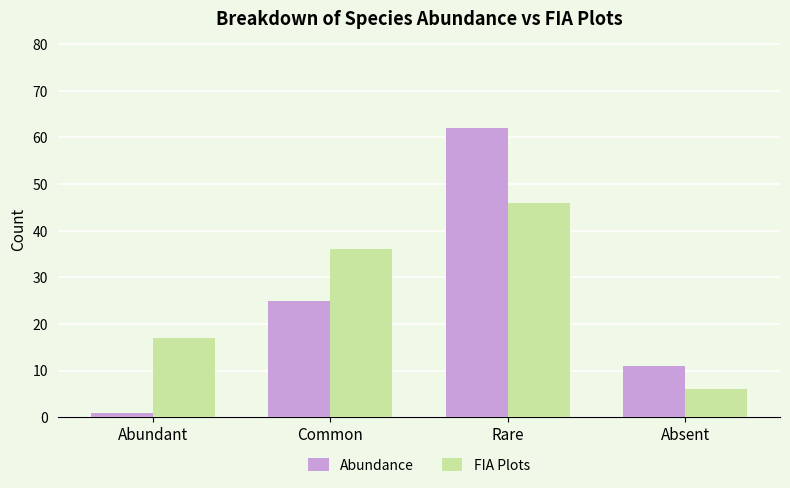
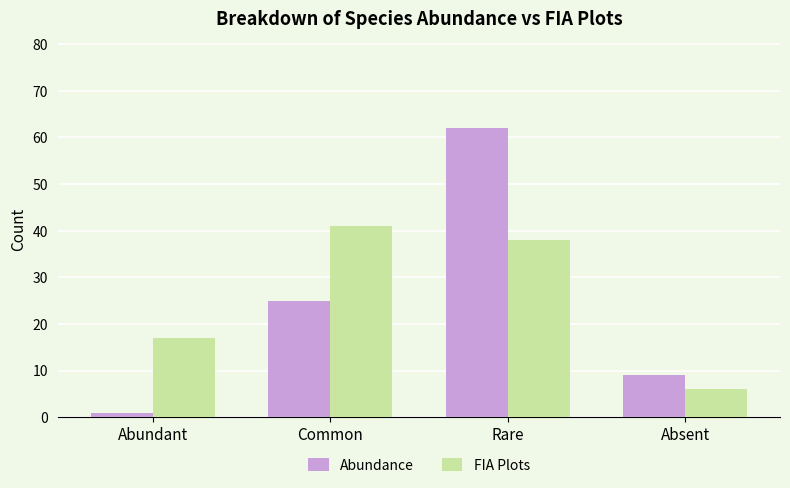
FIA Plots, Common: 36 -> 41
FIA Plots, Rare: 46 -> 38
Abundance, Absent: 11 -> 9
